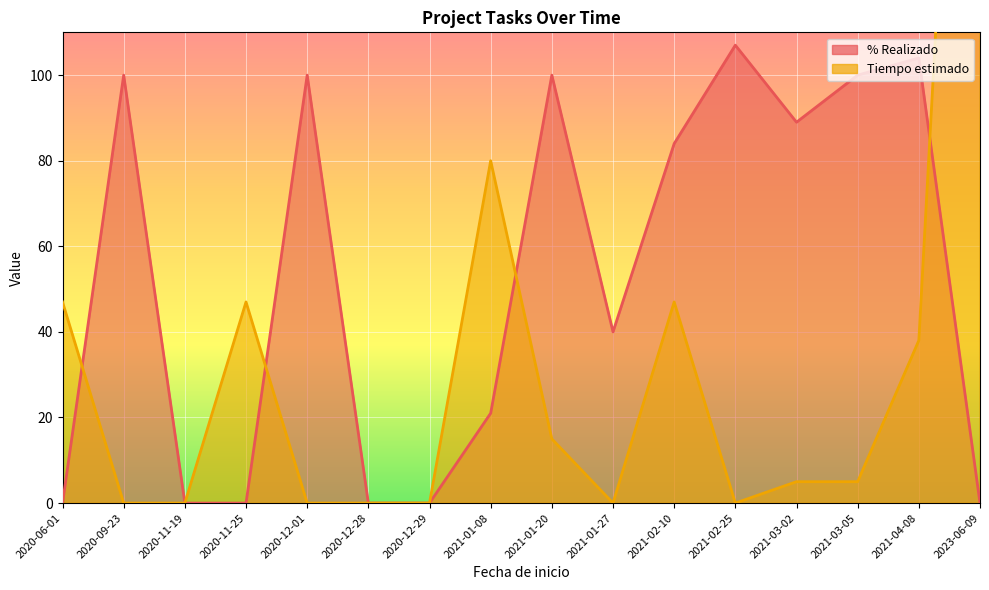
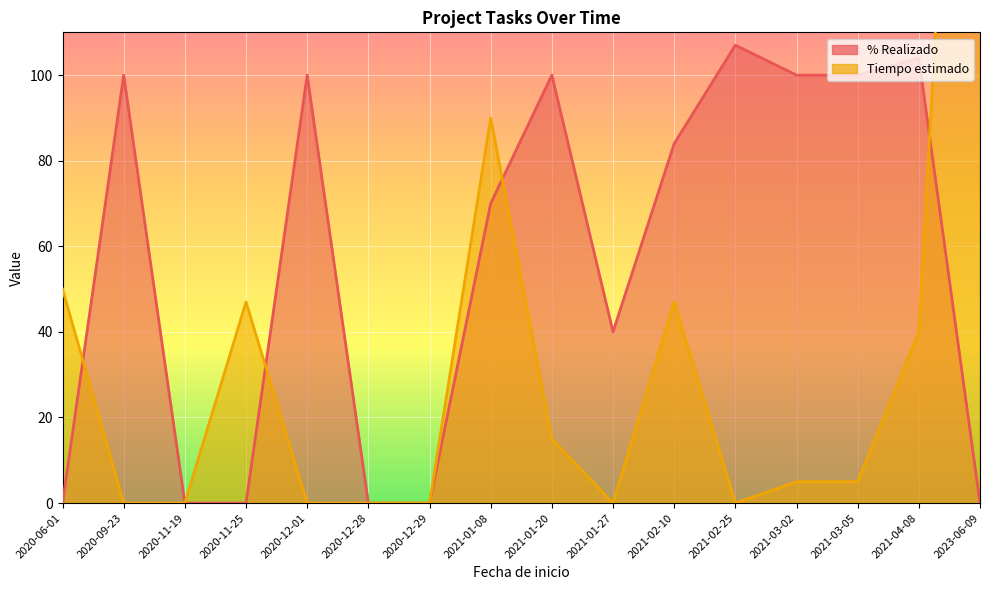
Tiempo estimado, 2020-06-01: 47 -> 50
% Realizado, 2021-01-08: 21 -> 70
Tiempo estimado, 2021-01-08: 80 -> 90
% Realizado, 2021-03-02: 89 -> 100
Tiempo estimado, 2021-04-08: 38 -> 40
